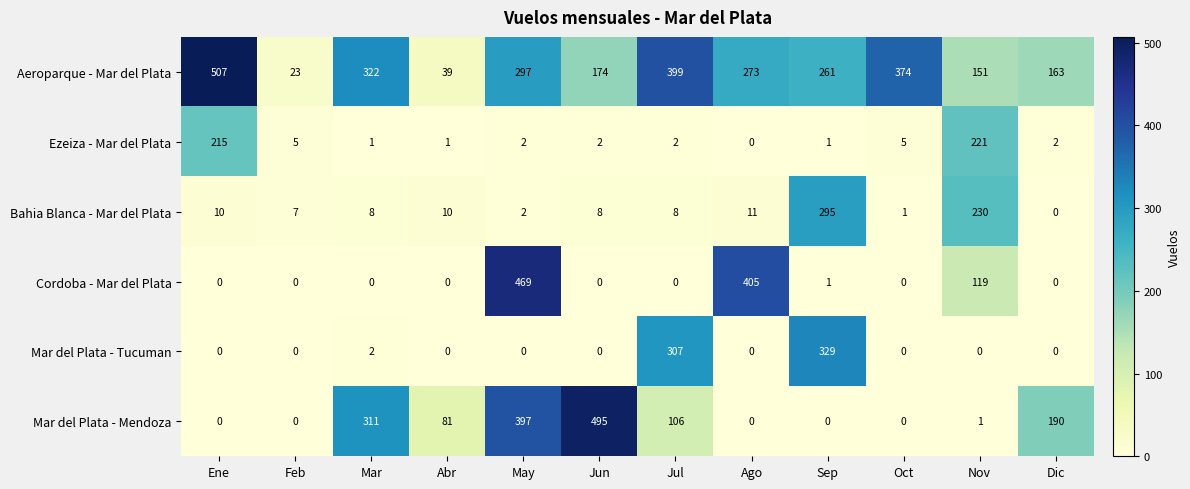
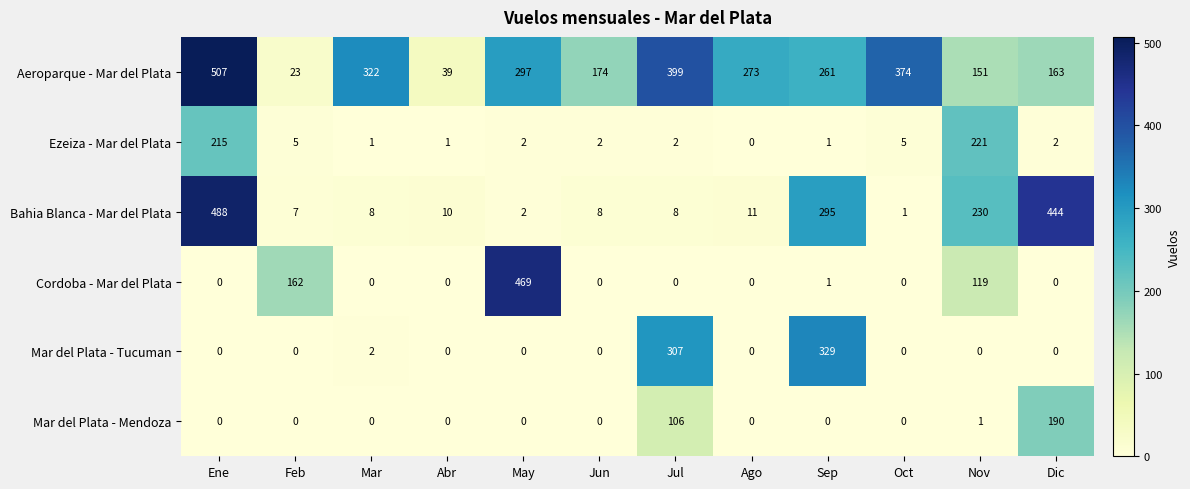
Bahia Blanca - Mar del Plata, Ene: 10 -> 488
Bahia Blanca - Mar del Plata, Dic: 0 -> 444
Cordoba - Mar del Plata, Feb: 0 -> 162
Cordoba - Mar del Plata, Ago: 405 -> 0
Mar del Plata - Mendoza, Mar: 311 -> 0
Mar del Plata - Mendoza, Abr: 81 -> 0
Mar del Plata - Mendoza, May: 397 -> 0
Mar del Plata - Mendoza, Jun: 495 -> 0
